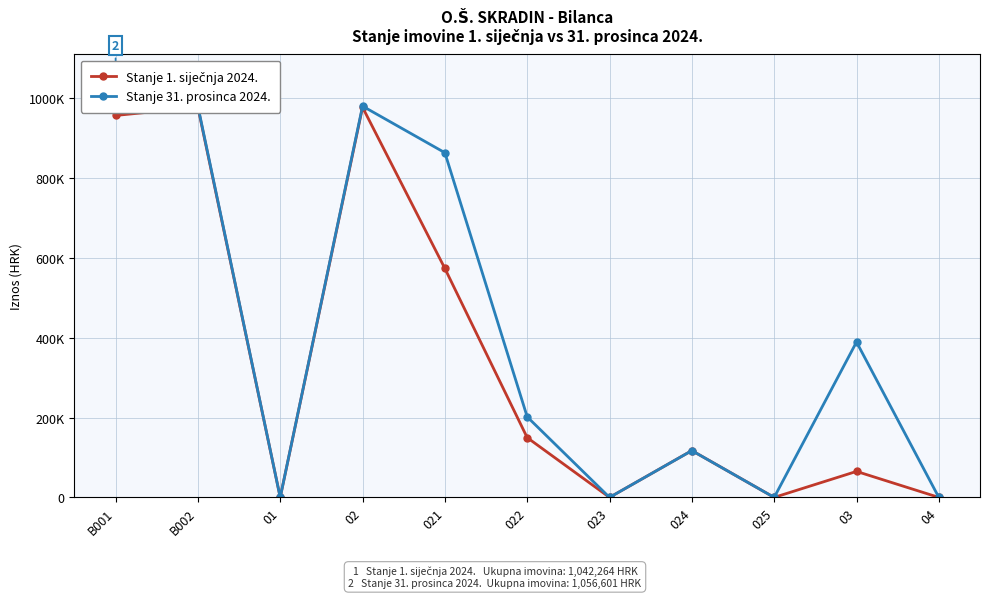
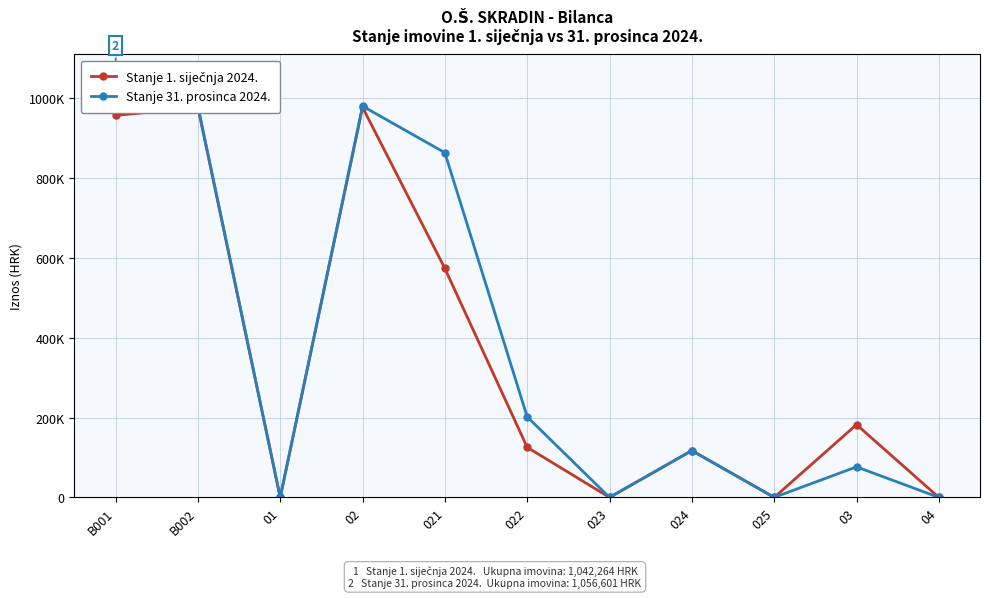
Stanje 1. siječnja 2024., 022: 150000 -> 130000
Stanje 1. siječnja 2024., 03: 70000 -> 180000
Stanje 31. prosinca 2024., 03: 390000 -> 80000
